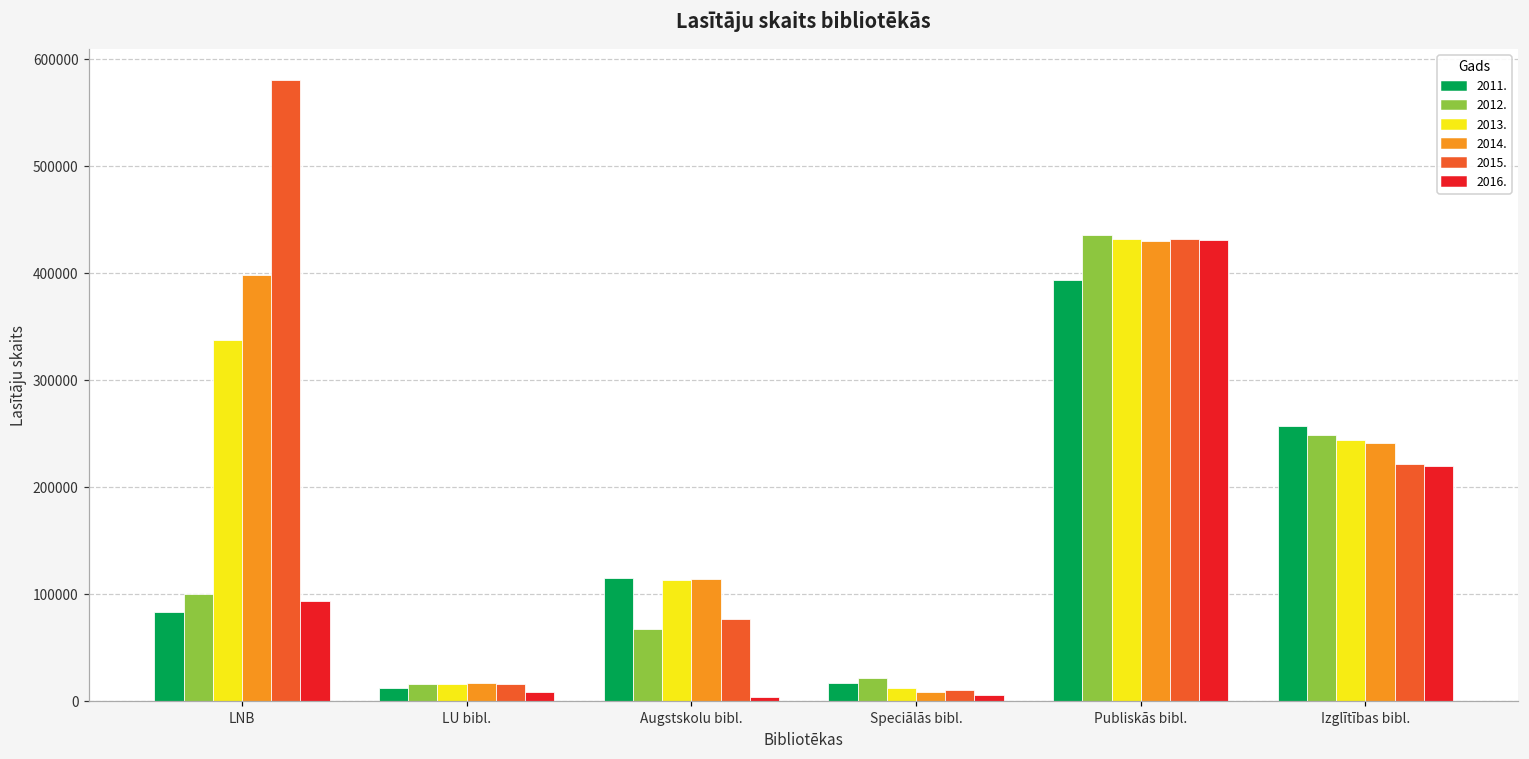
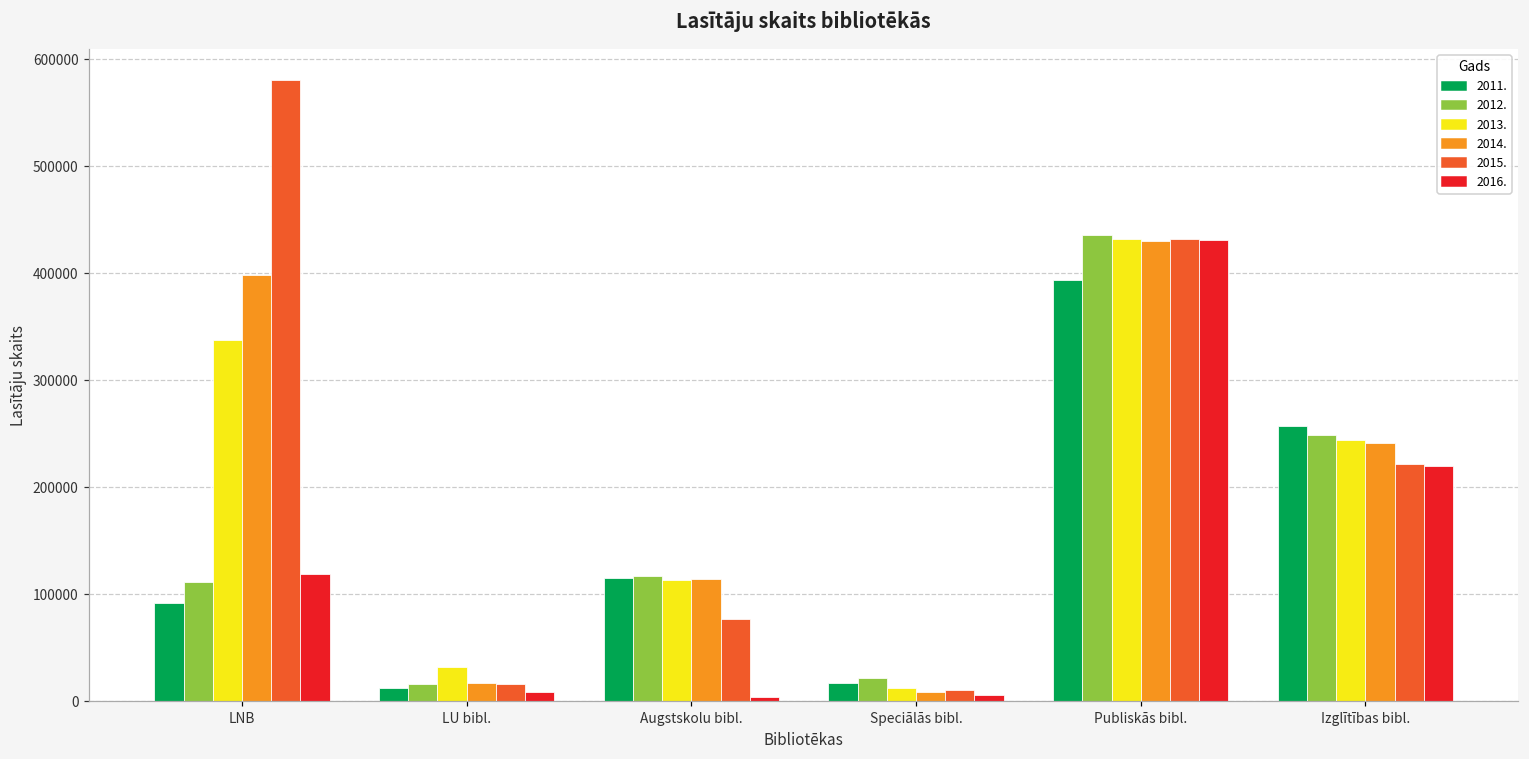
2011., LNB: 80000 -> 90000
2012., LNB: 100000 -> 110000
2016., LNB: 90000 -> 120000
2013., LU bibl.: 20000 -> 30000
2012., Augstskolu bibl.: 70000 -> 120000
